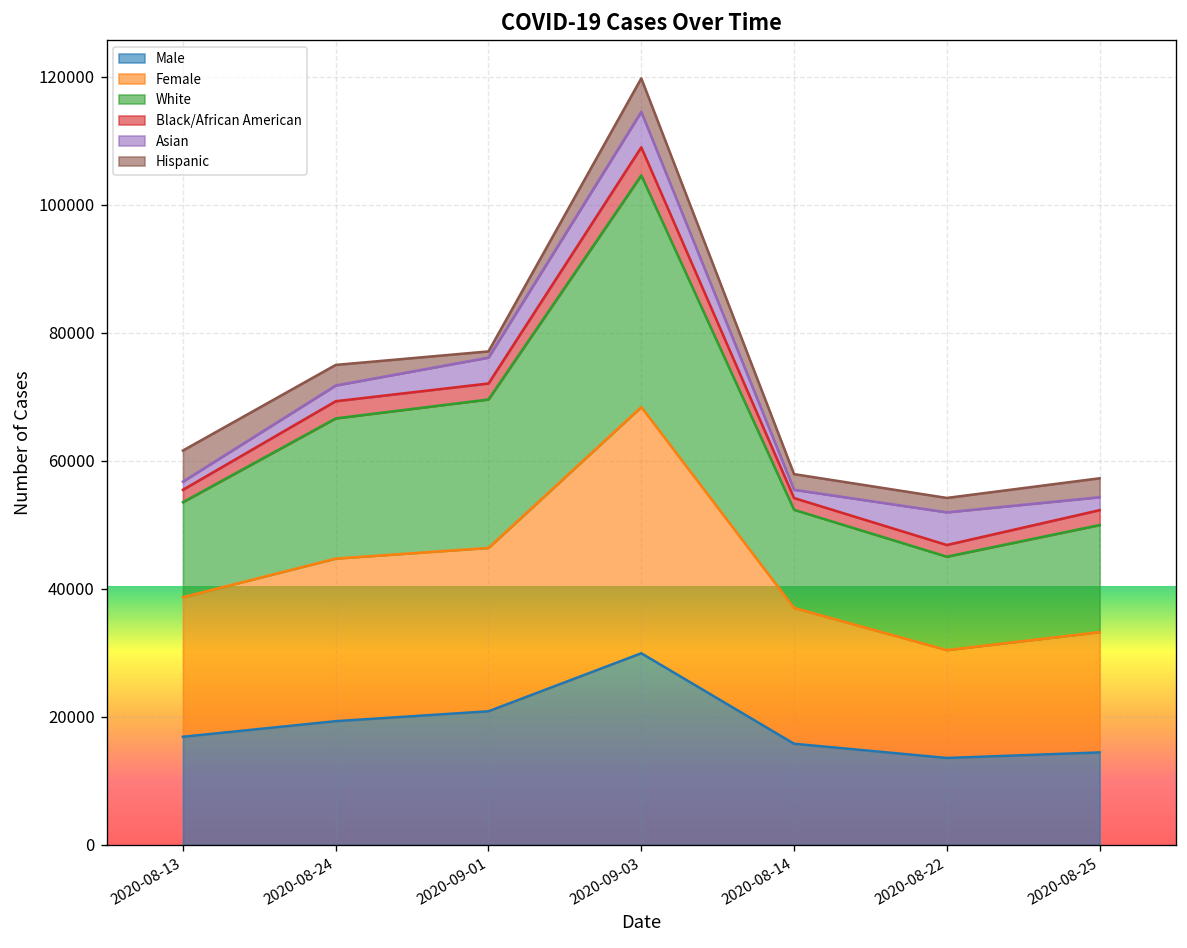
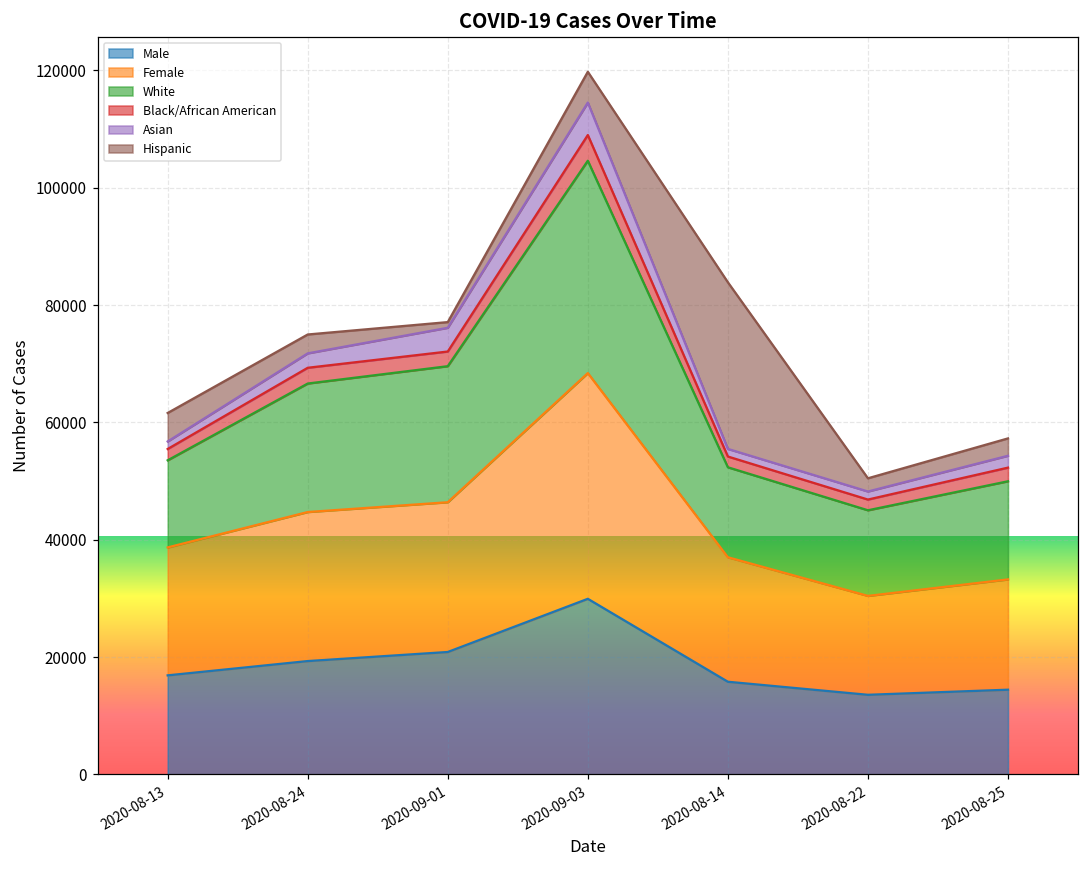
Hispanic, 2020-08-14: 2000 -> 28000
Asian, 2020-08-22: 5000 -> 1000
